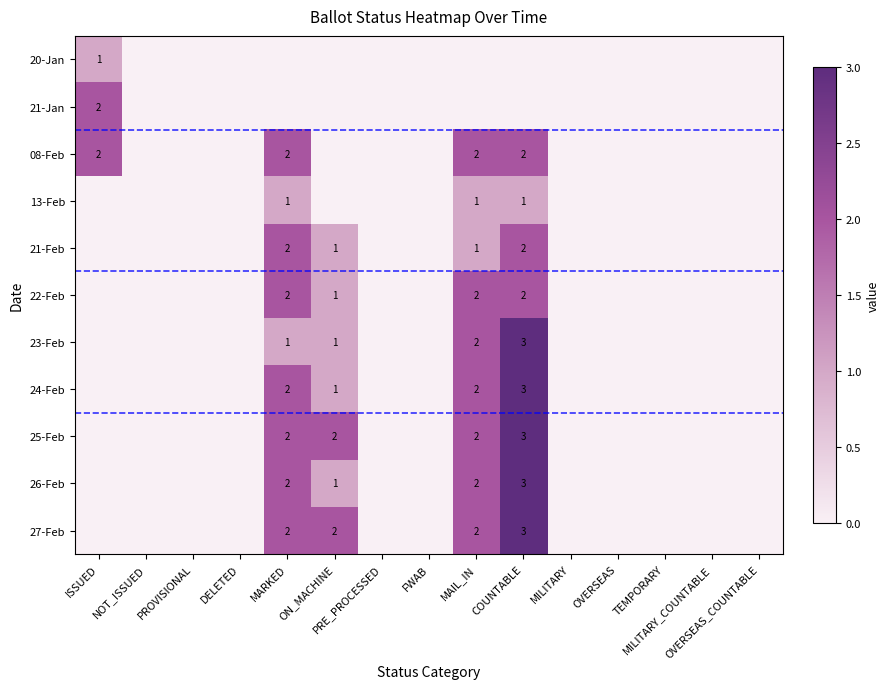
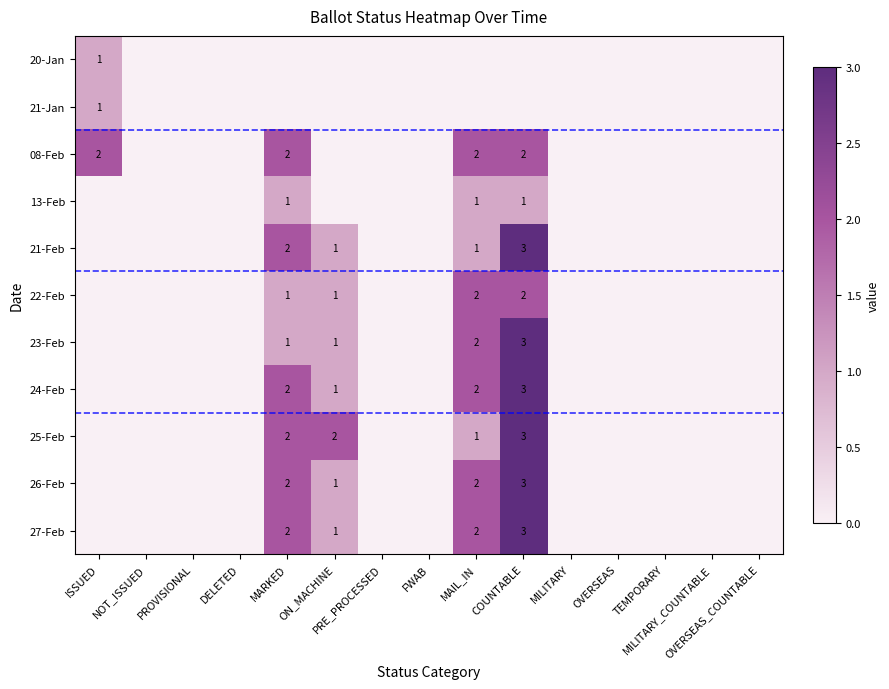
21-Jan, ISSUED: 2 -> 1
21-Feb, COUNTABLE: 2 -> 3
22-Feb, MARKED: 2 -> 1
25-Feb, MAIL_IN: 2 -> 1
27-Feb, ON_MACHINE: 2 -> 1
